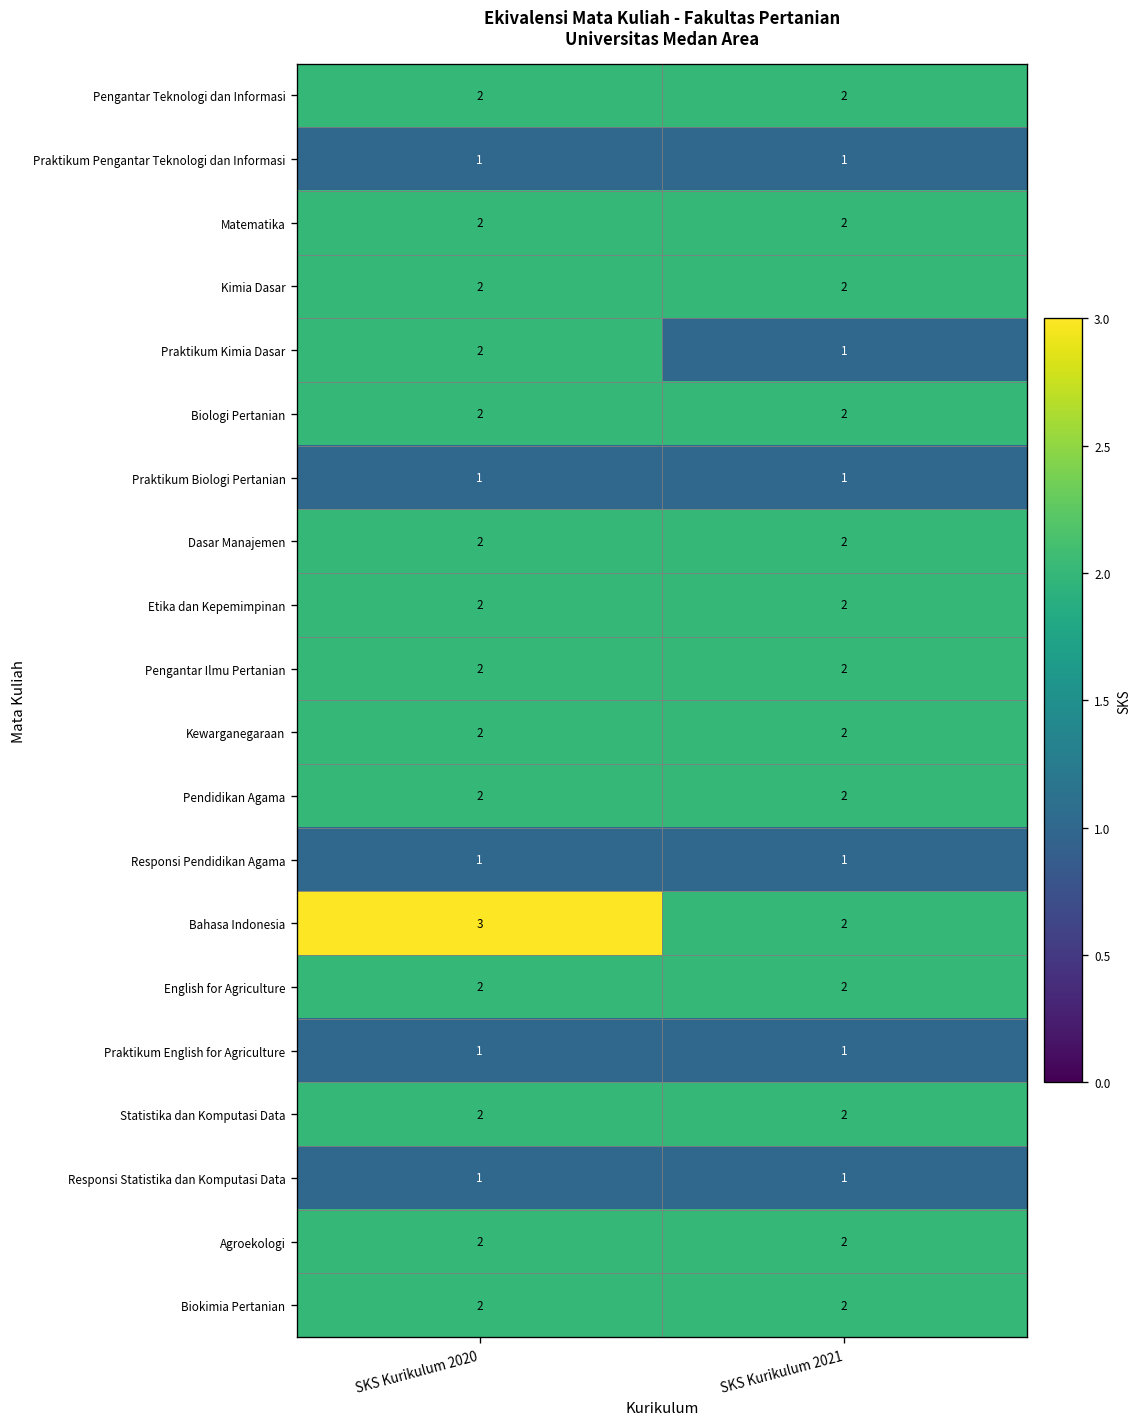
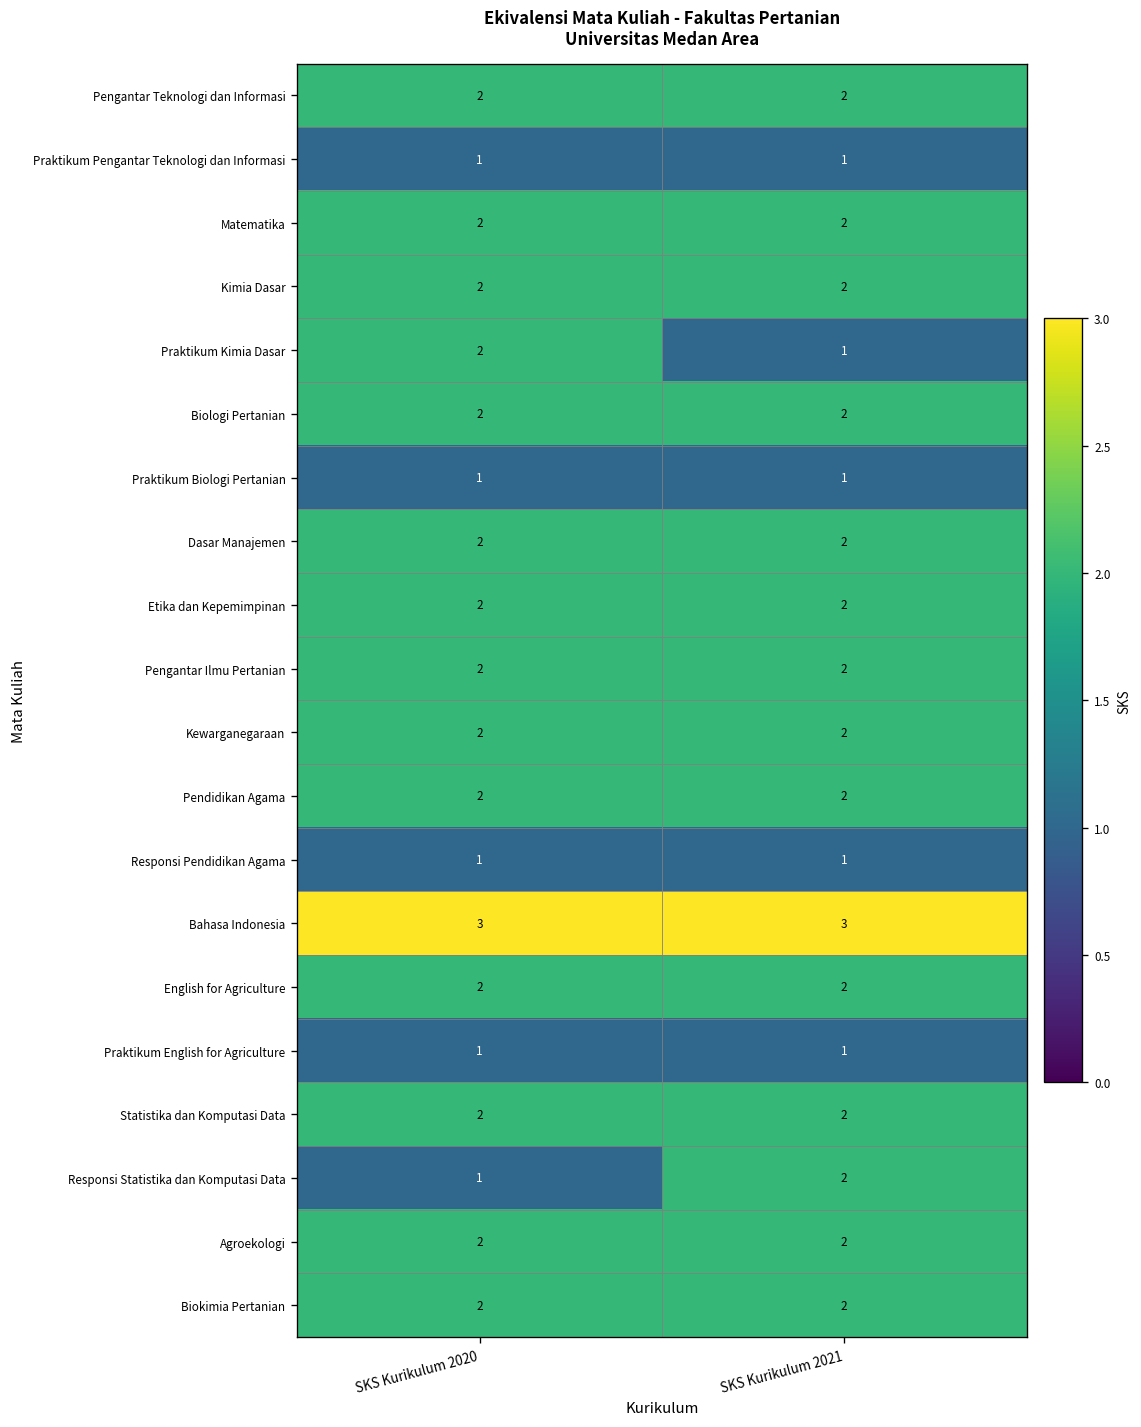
Bahasa Indonesia, SKS Kurikulum 2021: 2 -> 3
Responsi Statistika dan Komputasi Data, SKS Kurikulum 2021: 1 -> 2
